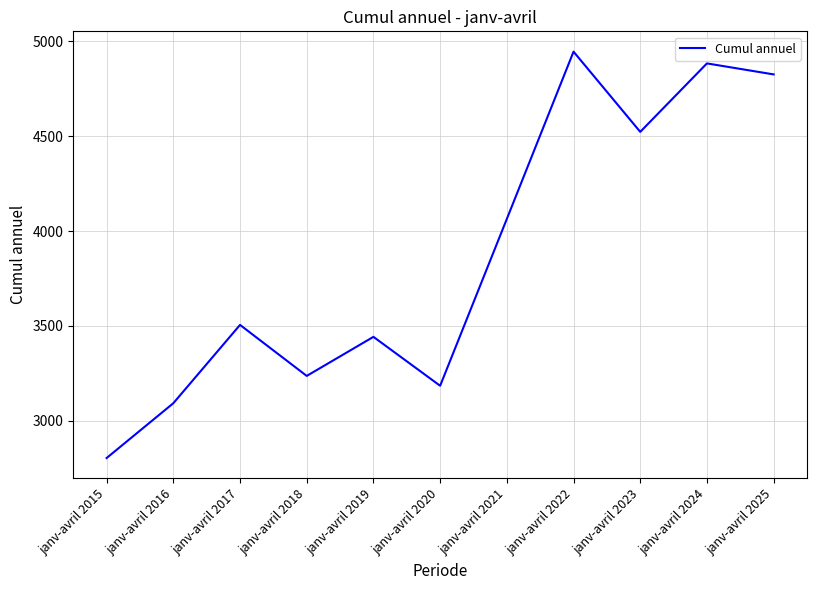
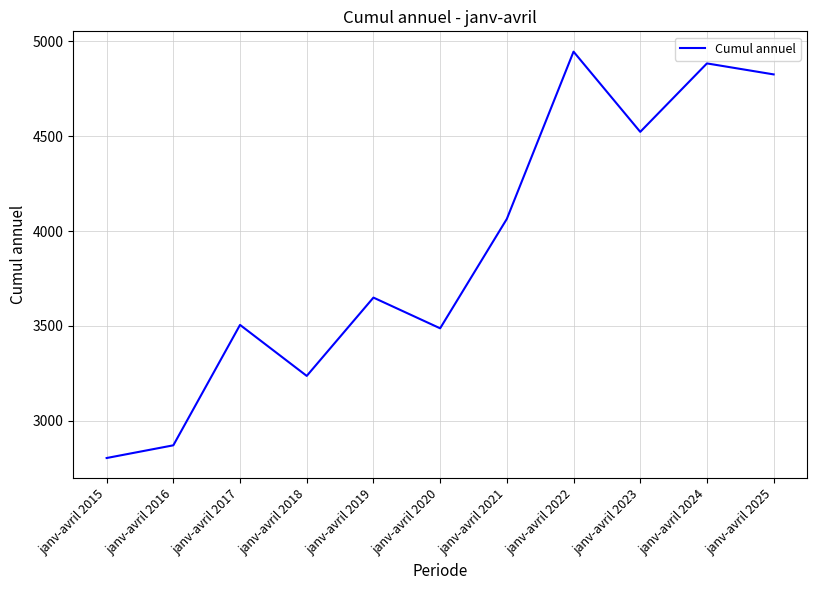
janv-avril 2016: 3090 -> 2870
janv-avril 2019: 3440 -> 3650
janv-avril 2020: 3180 -> 3490
